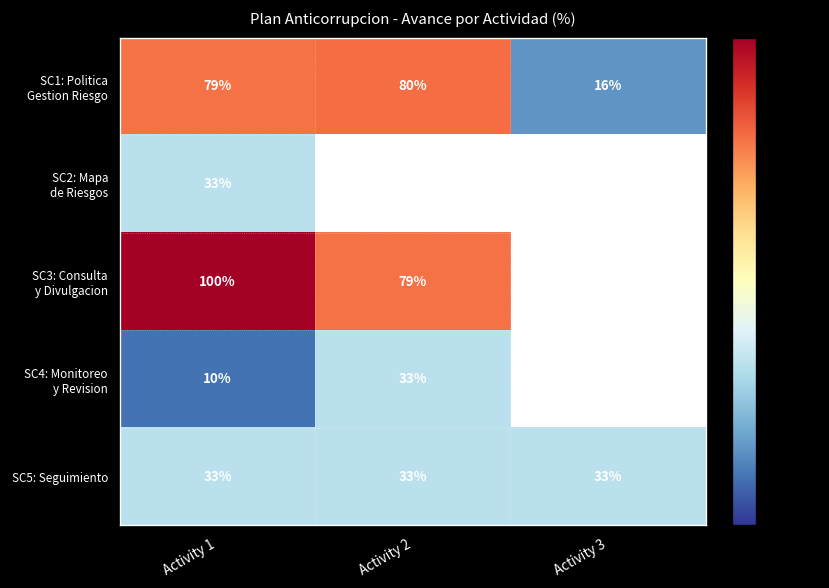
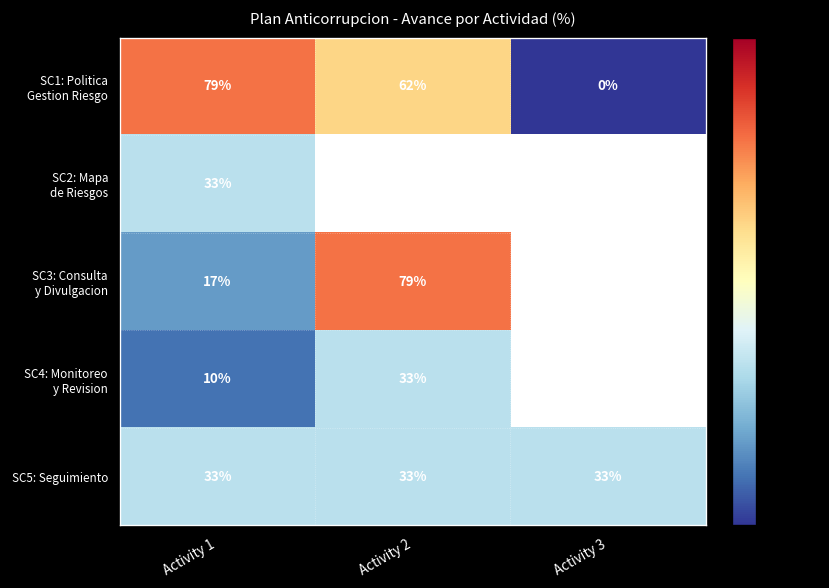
SC1: Politica Gestion Riesgo, Activity 2: 80% -> 62%
SC1: Politica Gestion Riesgo, Activity 3: 16% -> 0%
SC3: Consulta y Divulgacion, Activity 1: 100% -> 17%
